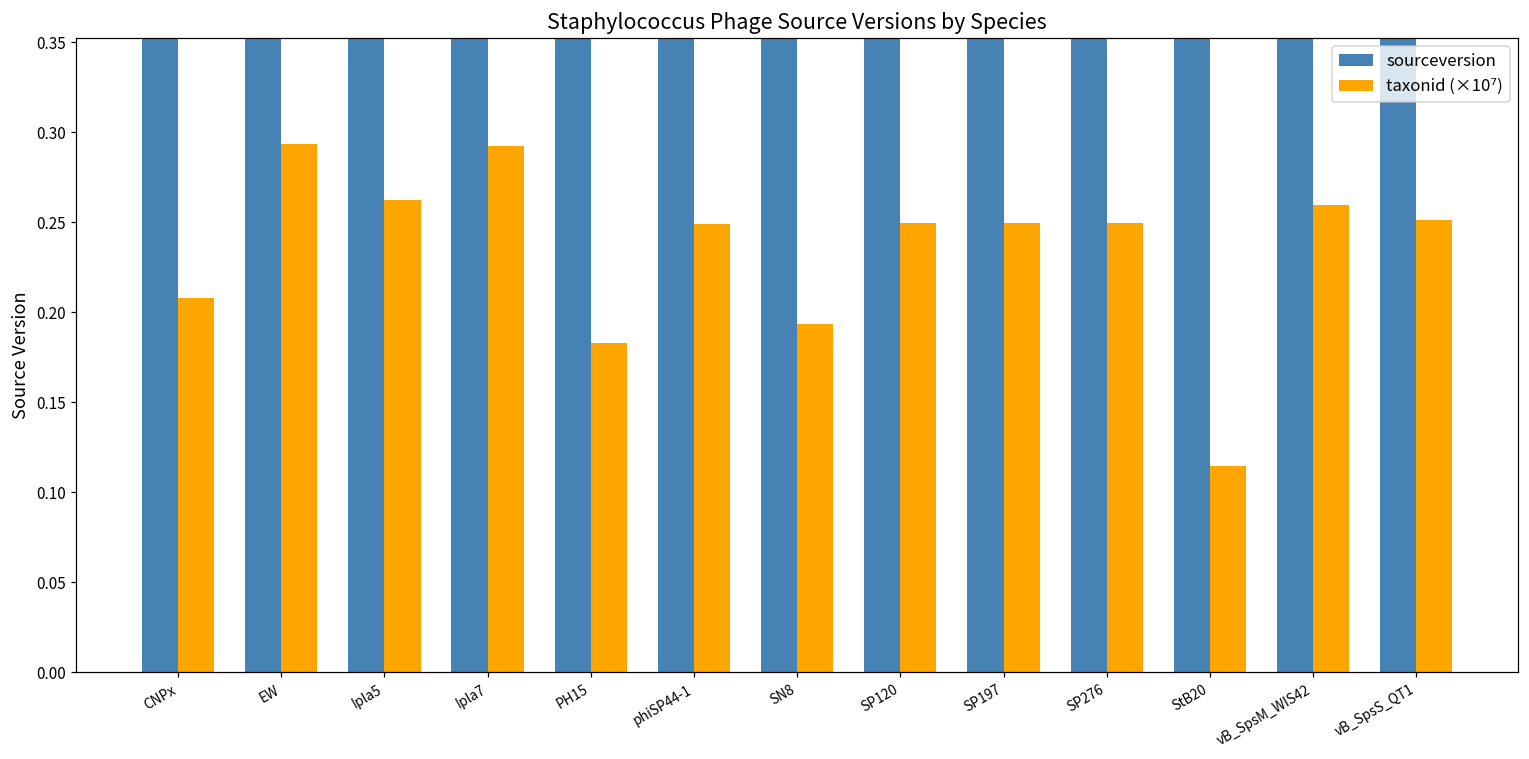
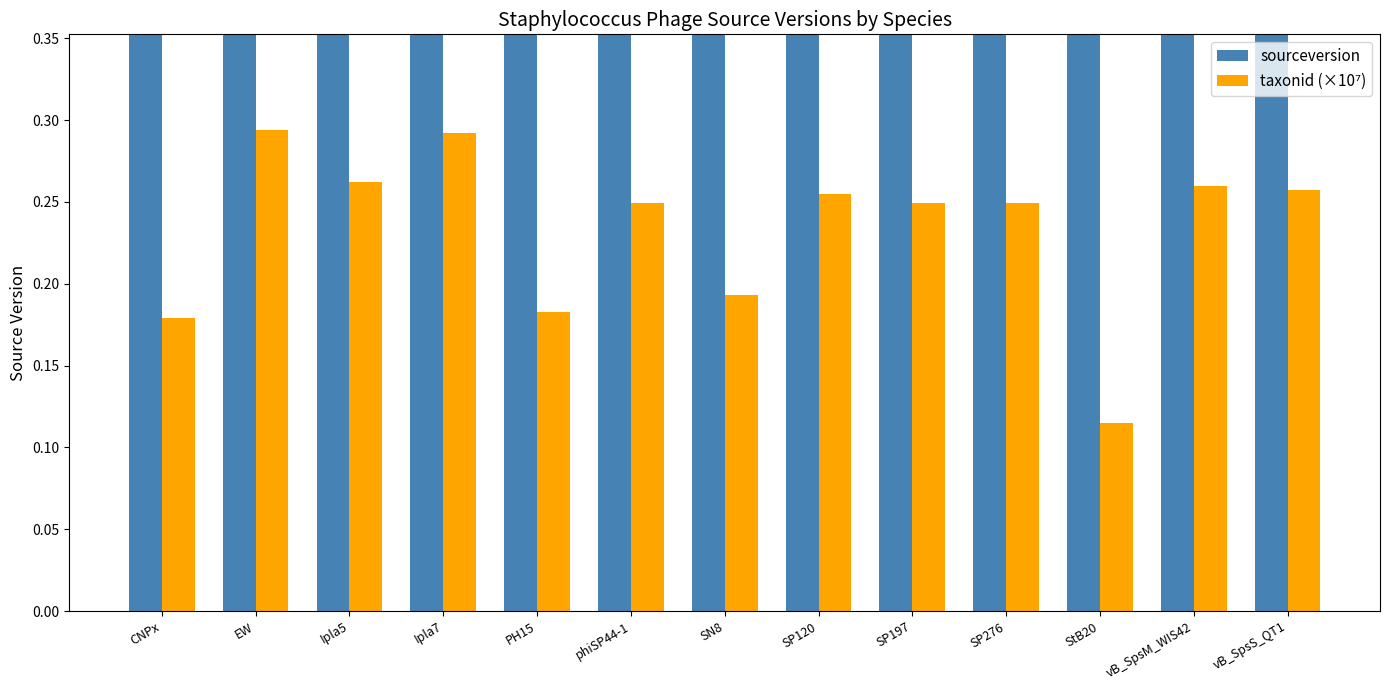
taxonid (×10⁷), CNPx: 0.208 -> 0.179
taxonid (×10⁷), SP120: 0.250 -> 0.255
taxonid (×10⁷), vB_SpsS_QT1: 0.251 -> 0.257
